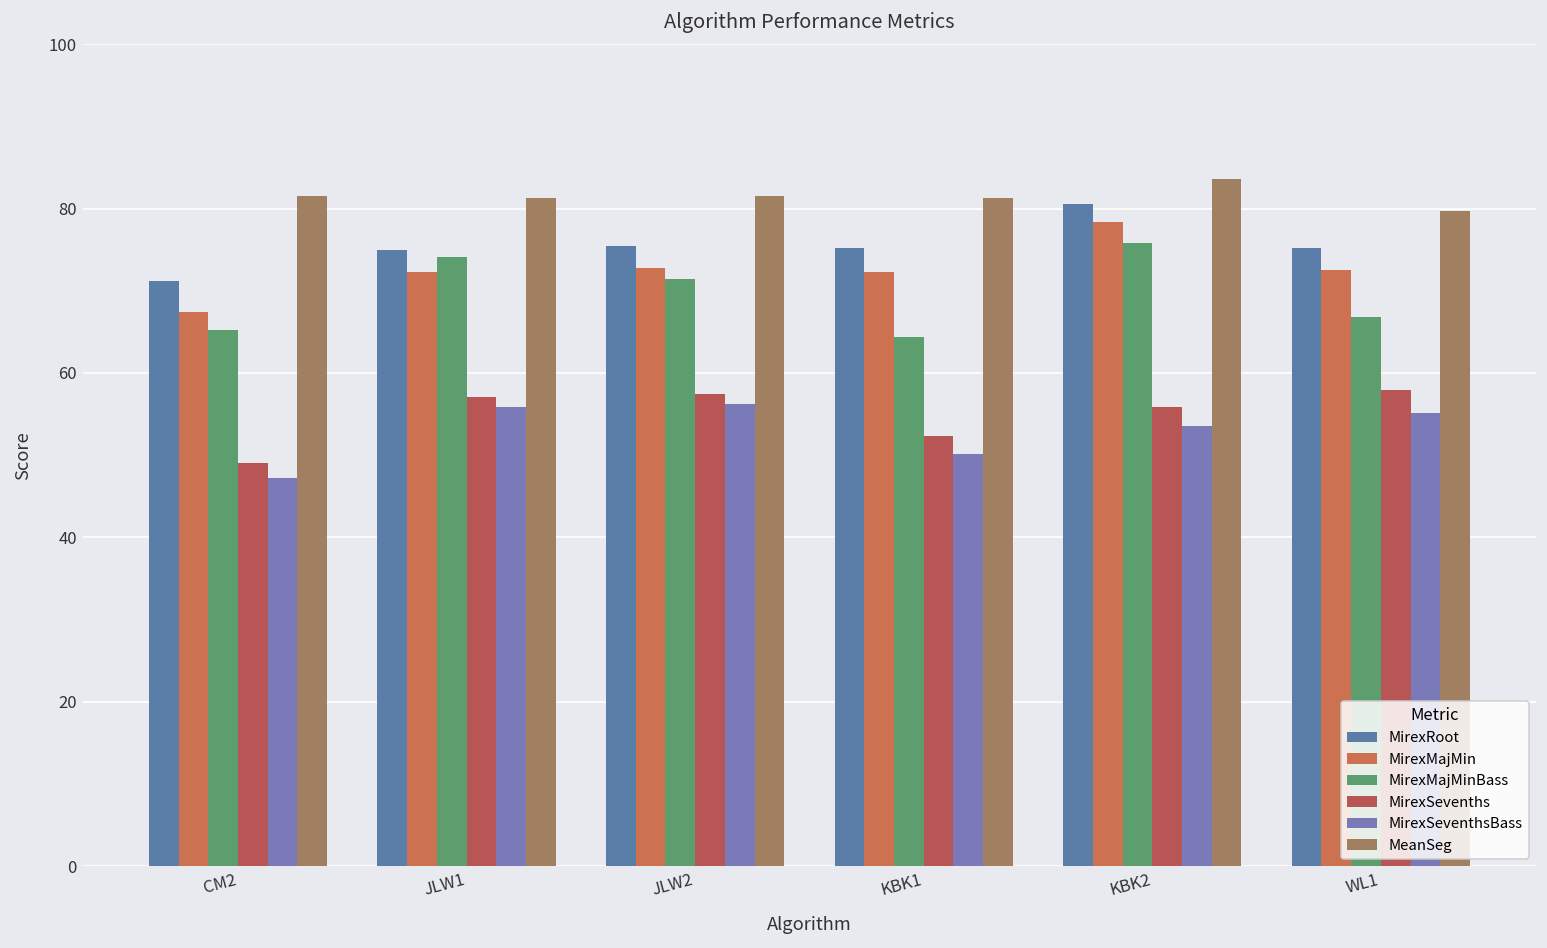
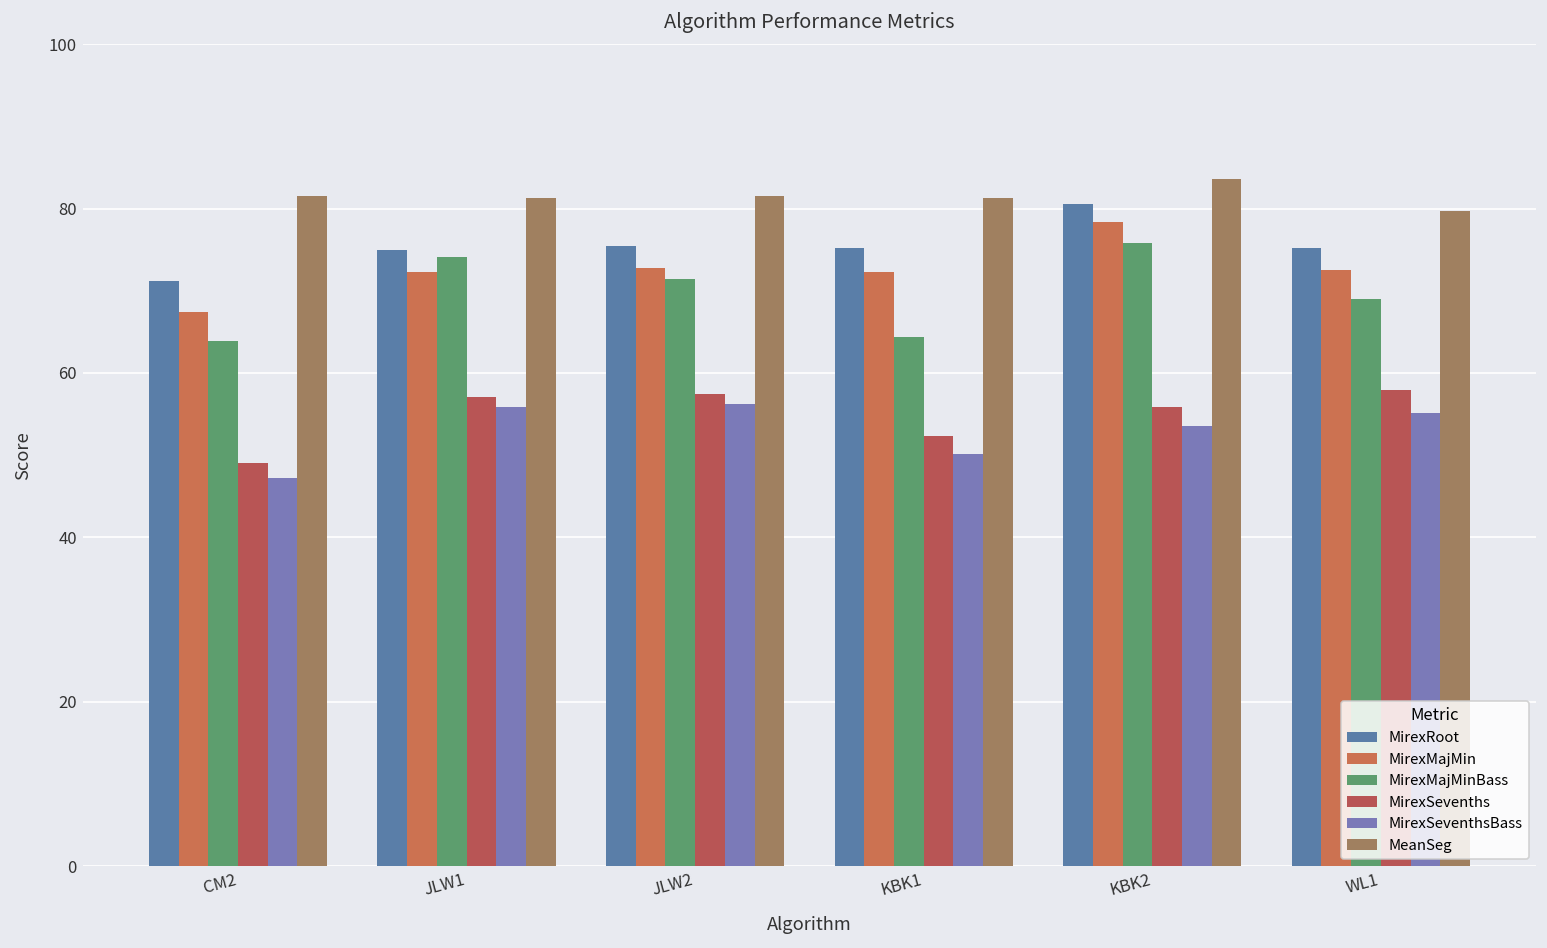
MirexMajMinBass, CM2: 65 -> 64
MirexMajMinBass, WL1: 67 -> 69
